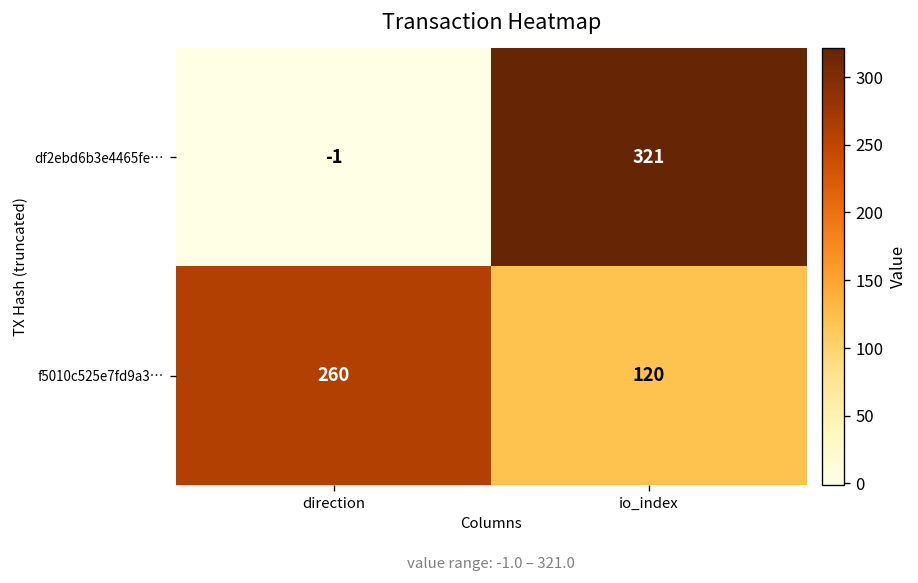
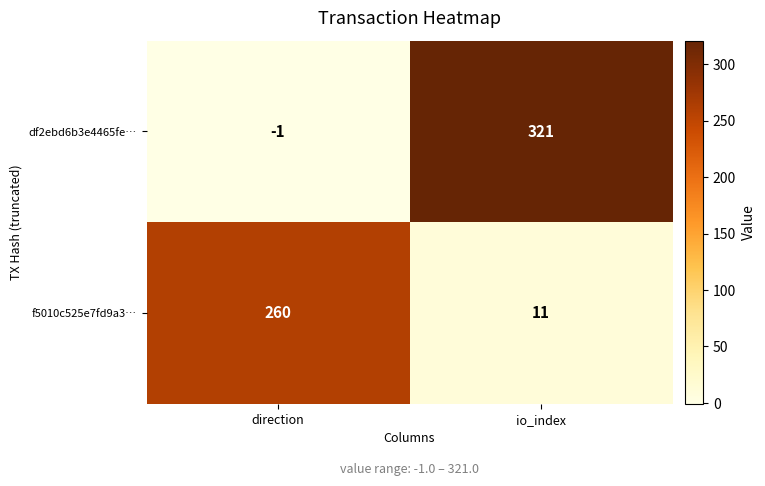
f5010c525e7fd9a3…, io_index: 120 -> 11
